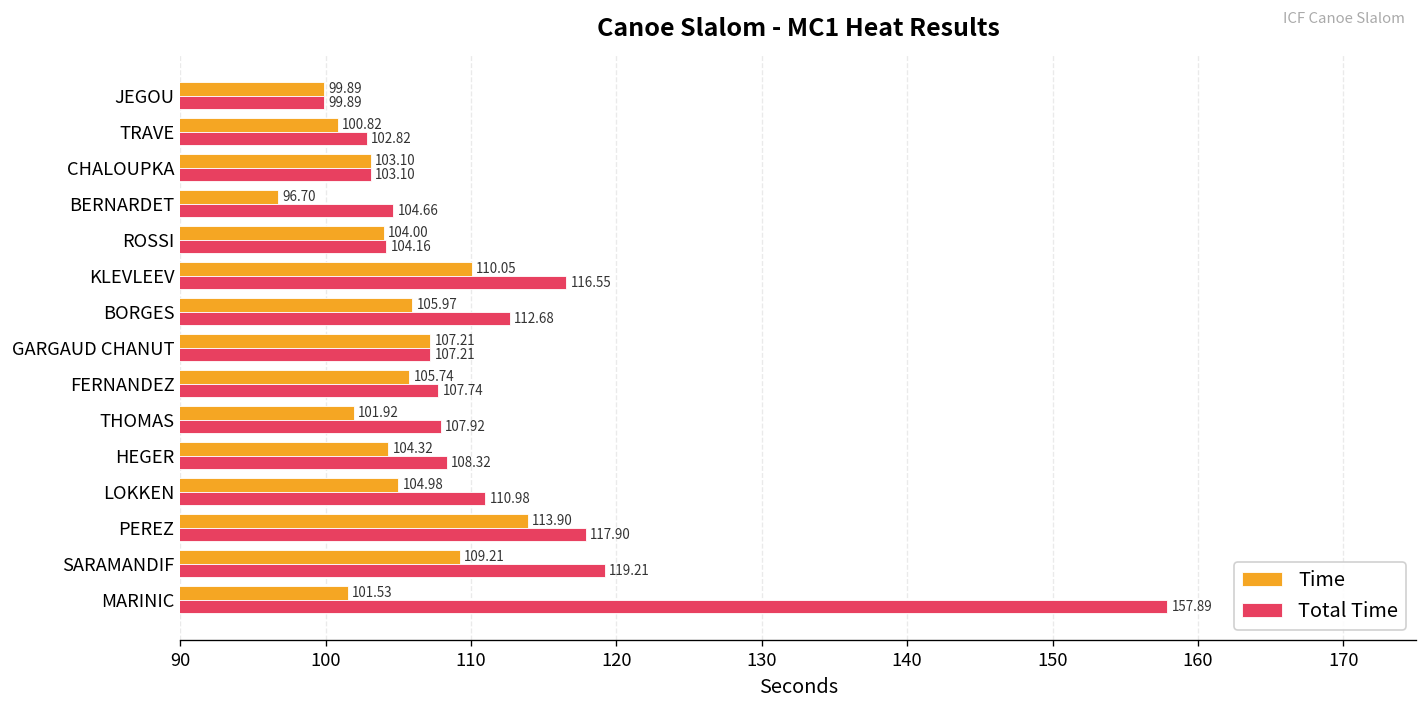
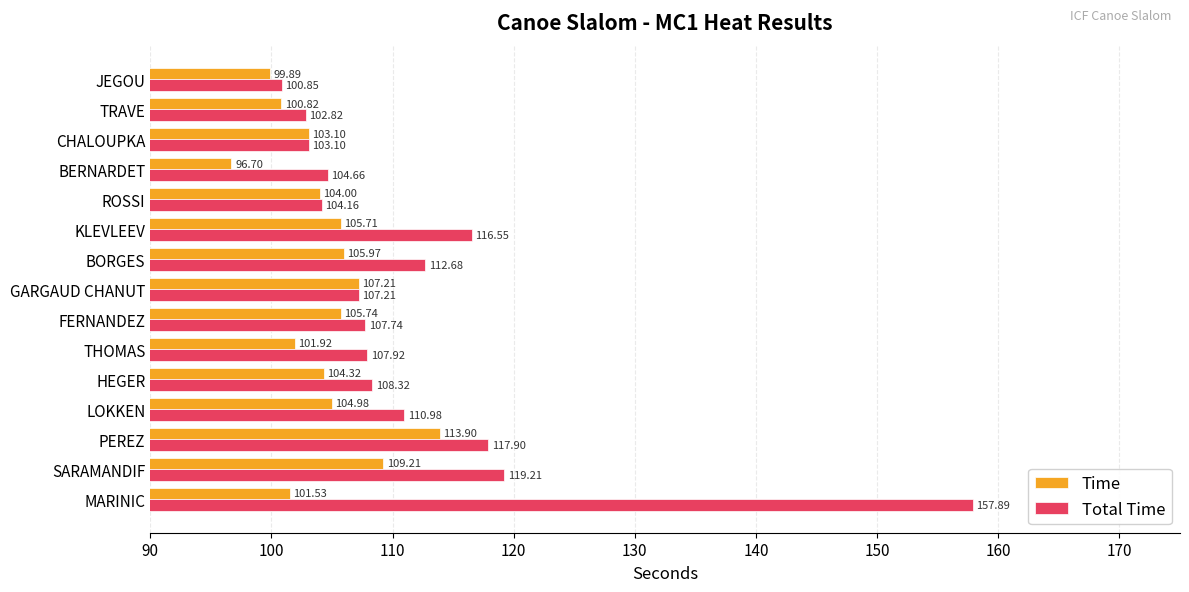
Total Time, JEGOU: 99.89 -> 100.85
Time, KLEVLEEV: 110.05 -> 105.71
